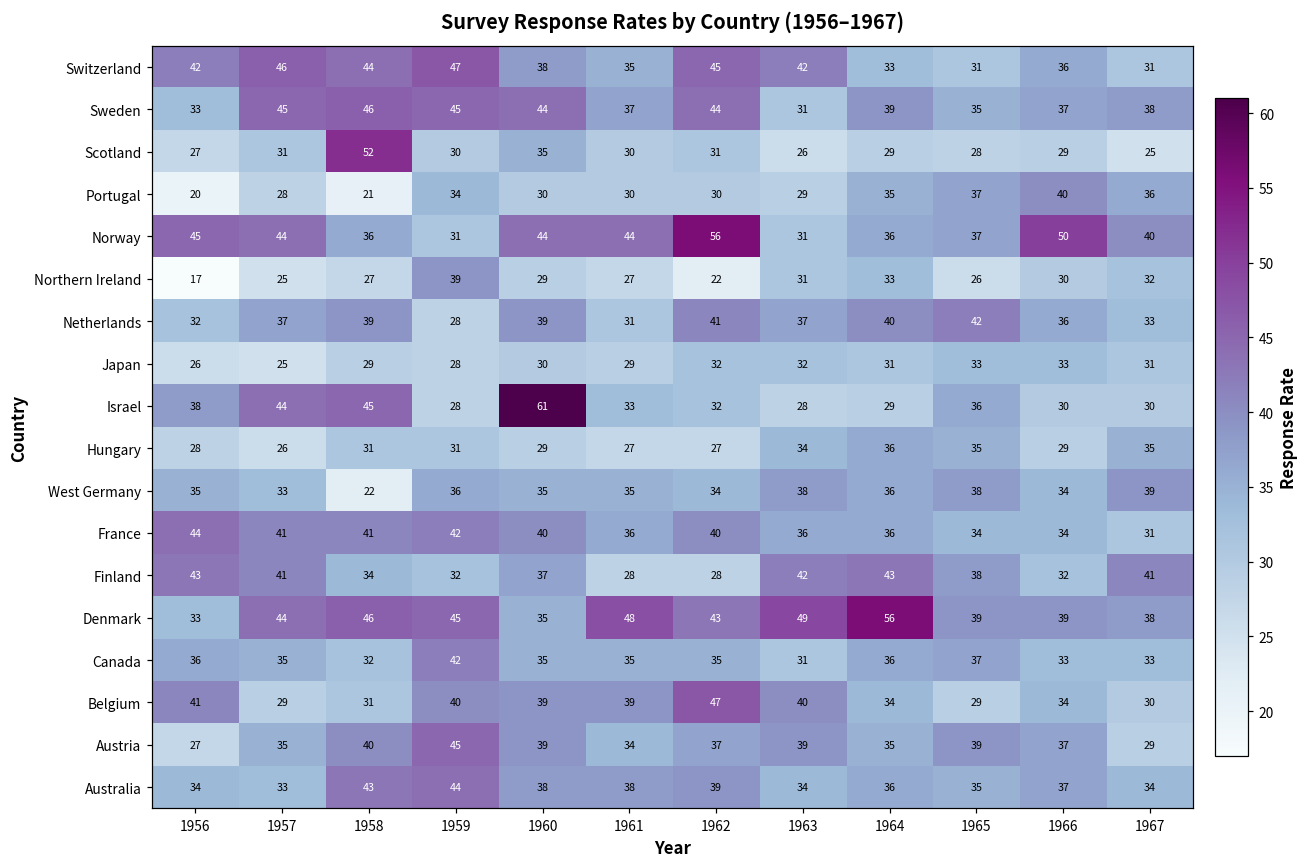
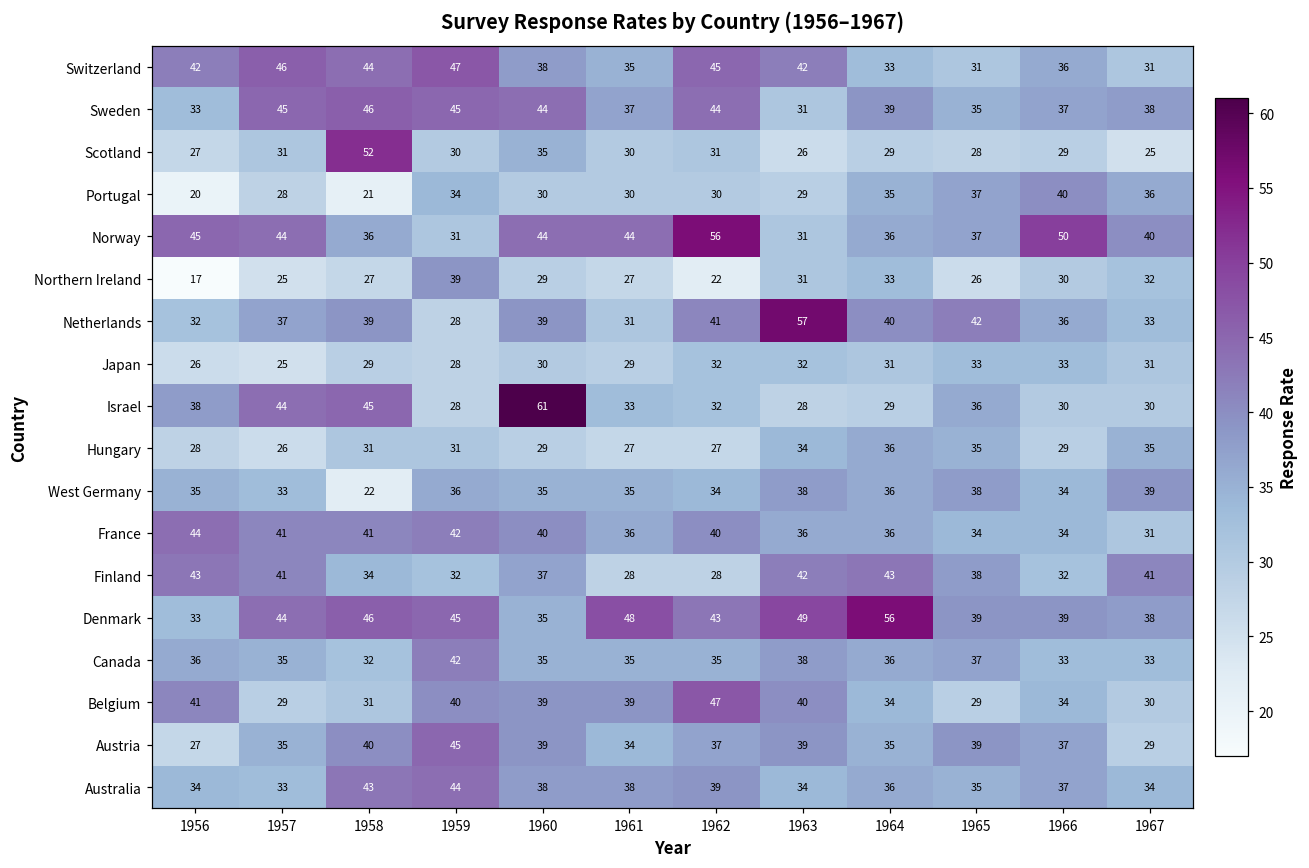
Netherlands, 1963: 37 -> 57
Canada, 1963: 31 -> 38
